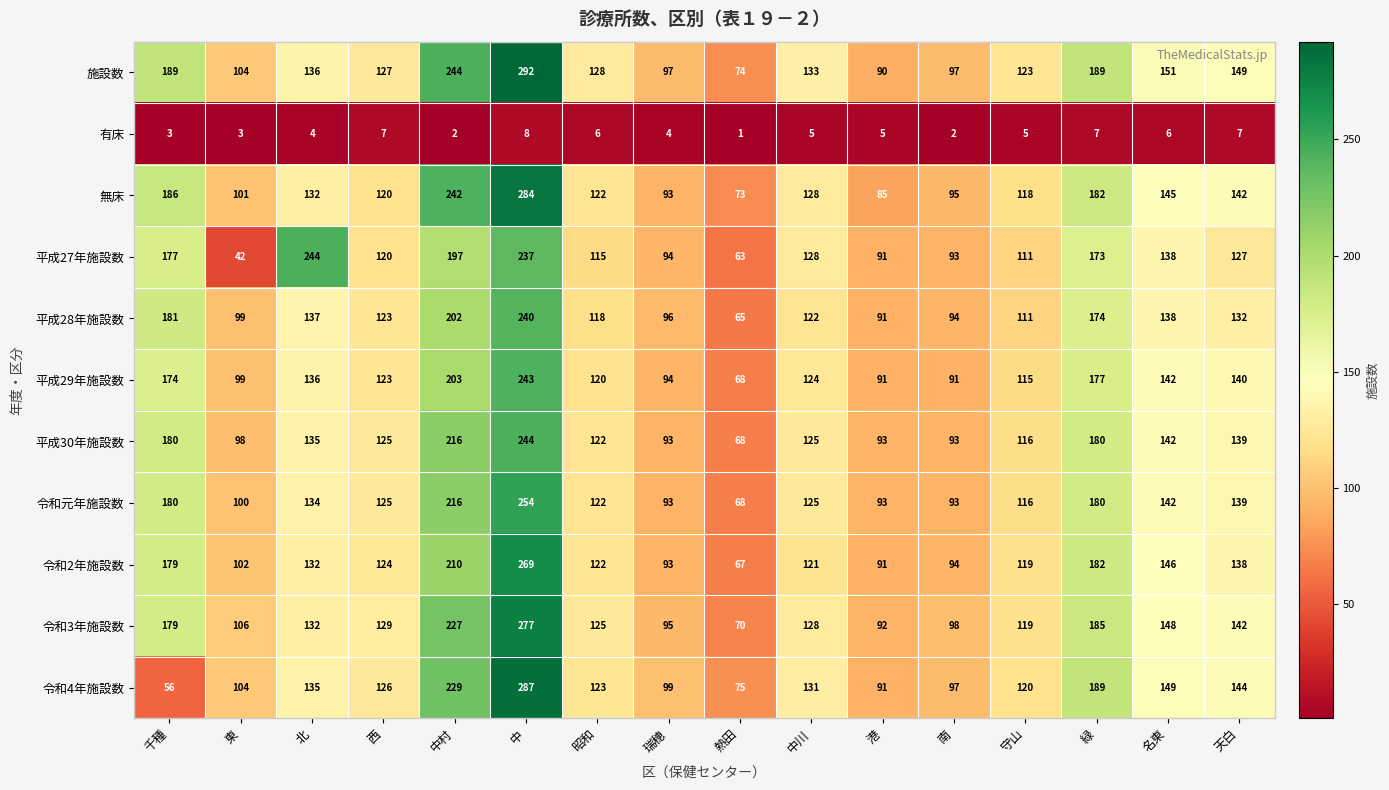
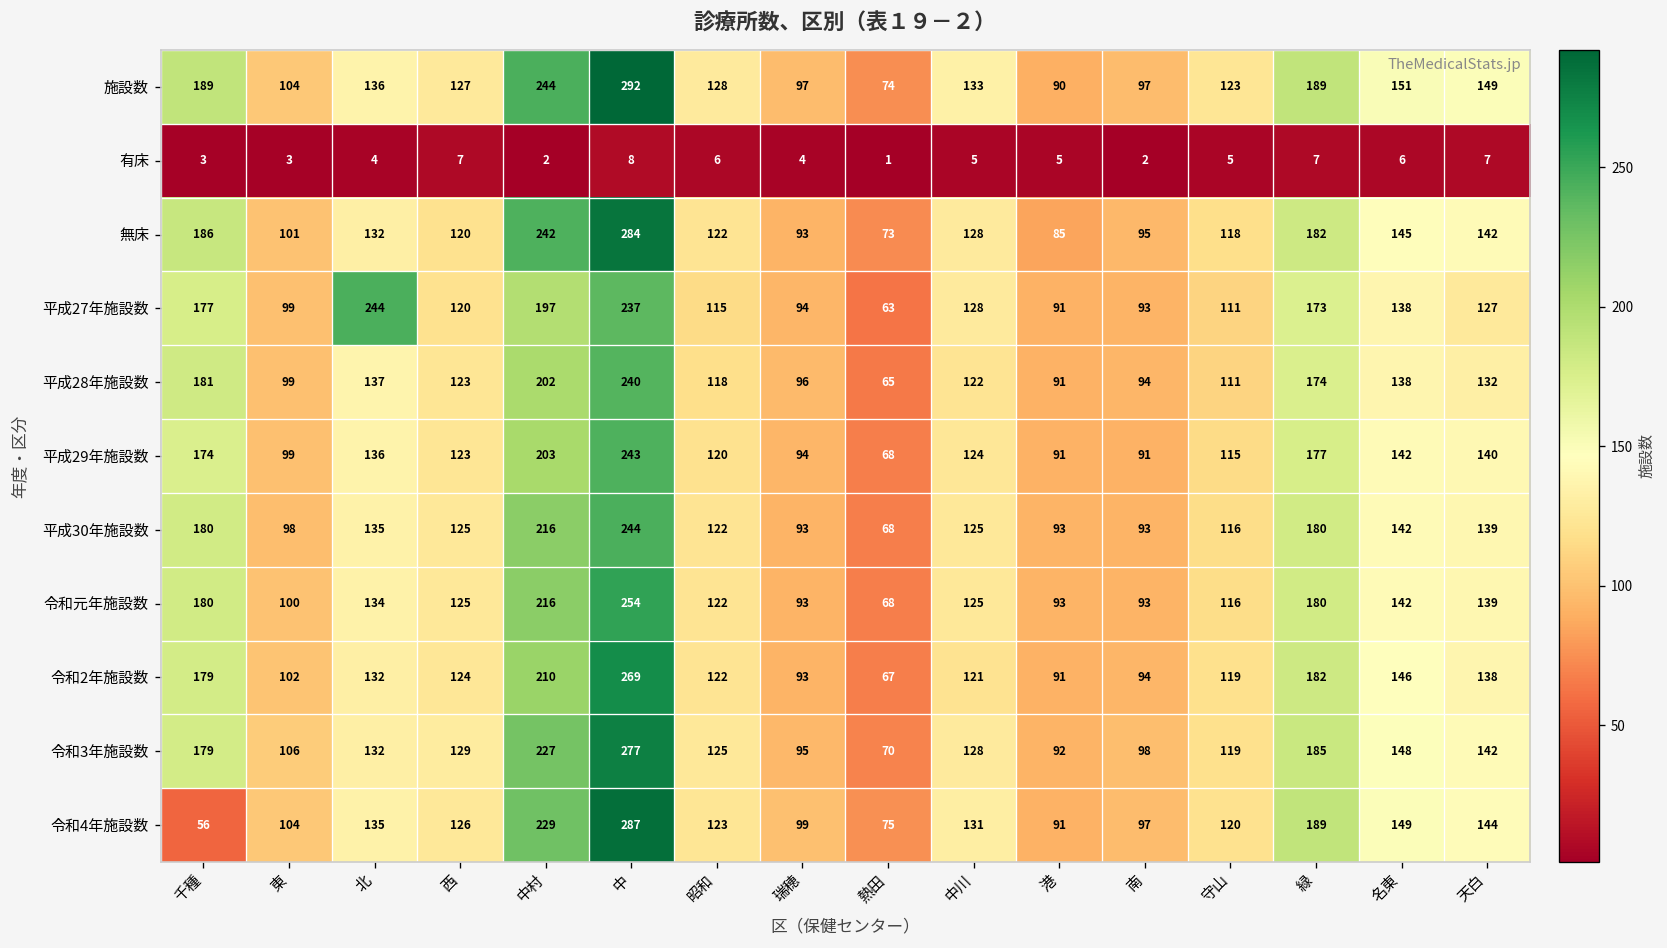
平成27年施設数, 東: 42 -> 99
